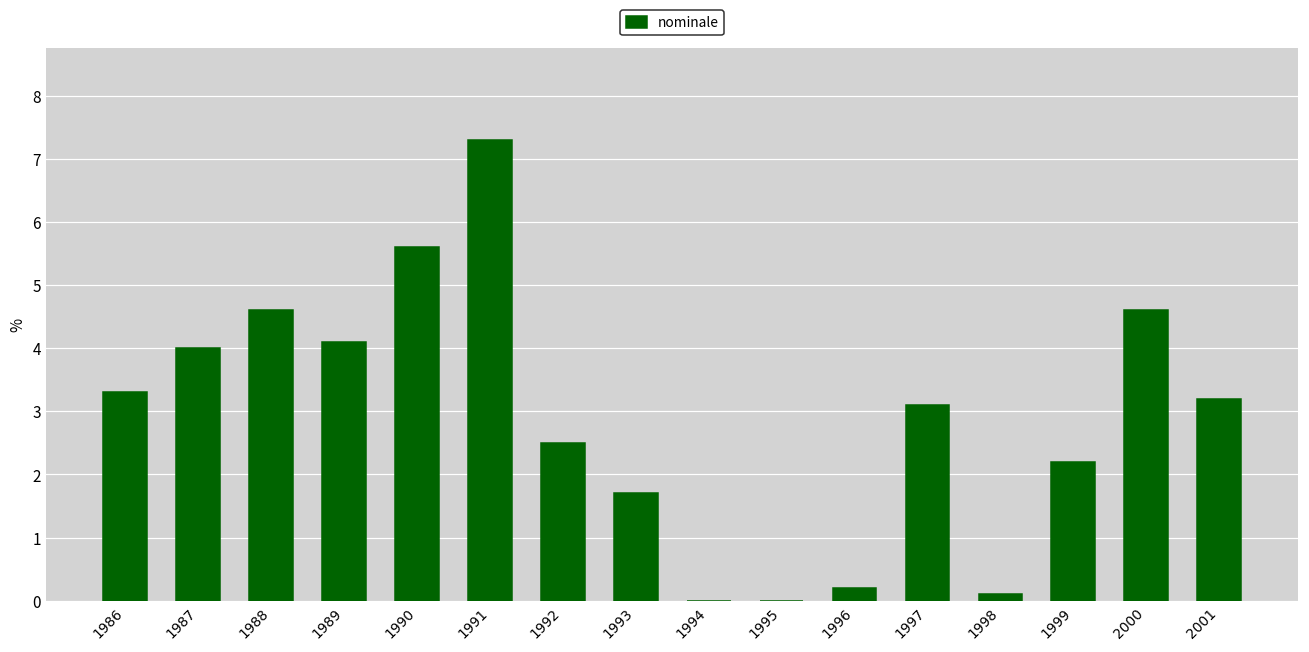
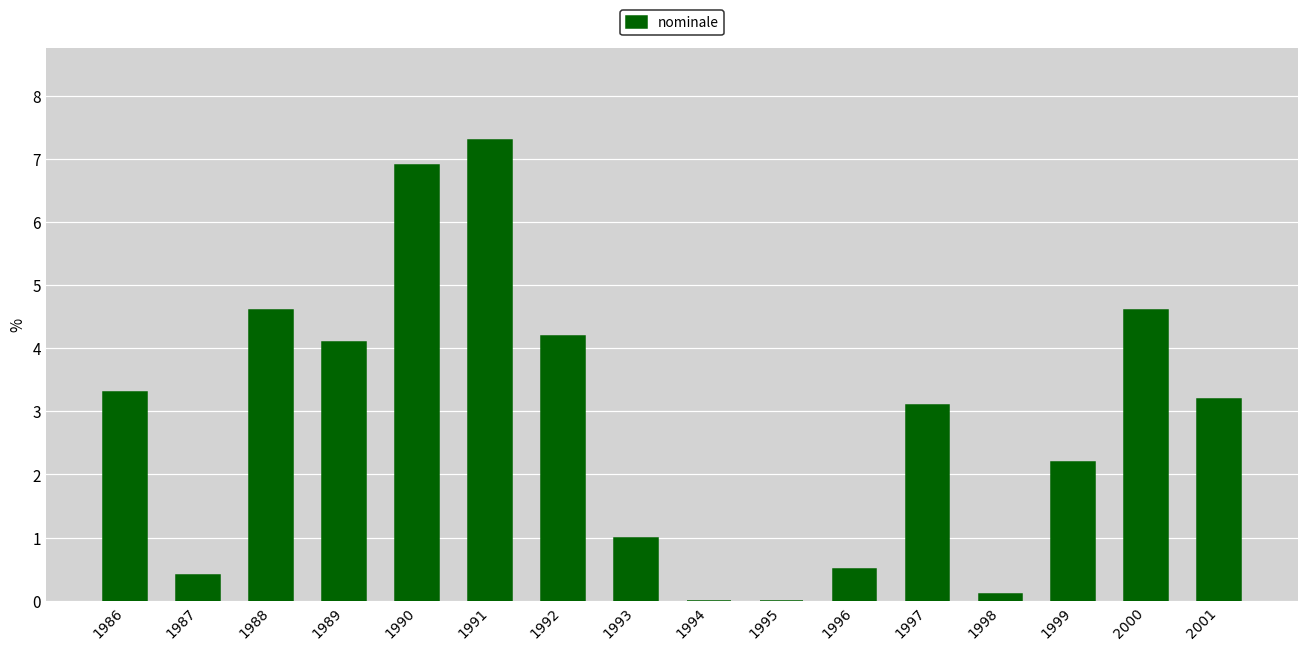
1987: 4.0 -> 0.4
1990: 5.6 -> 6.9
1992: 2.5 -> 4.2
1993: 1.7 -> 1.0
1996: 0.2 -> 0.5
